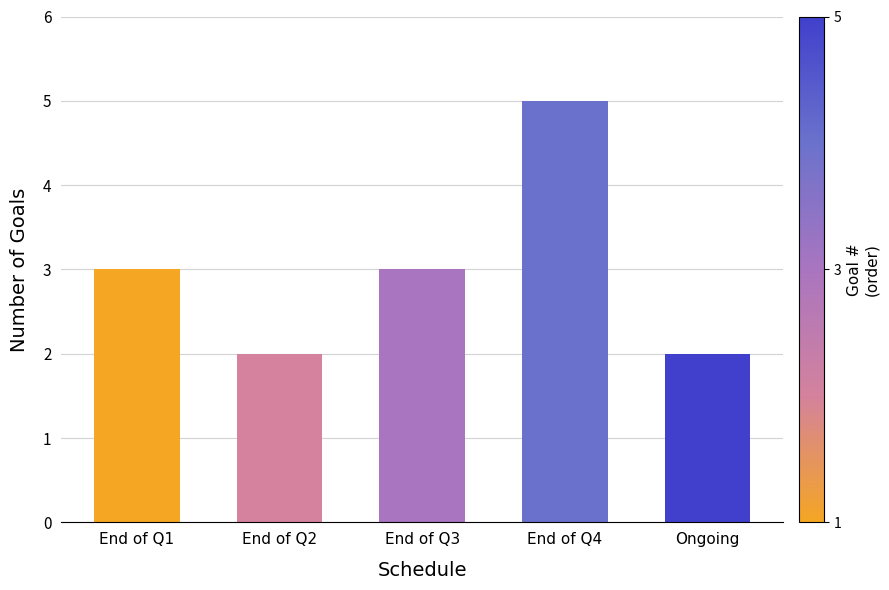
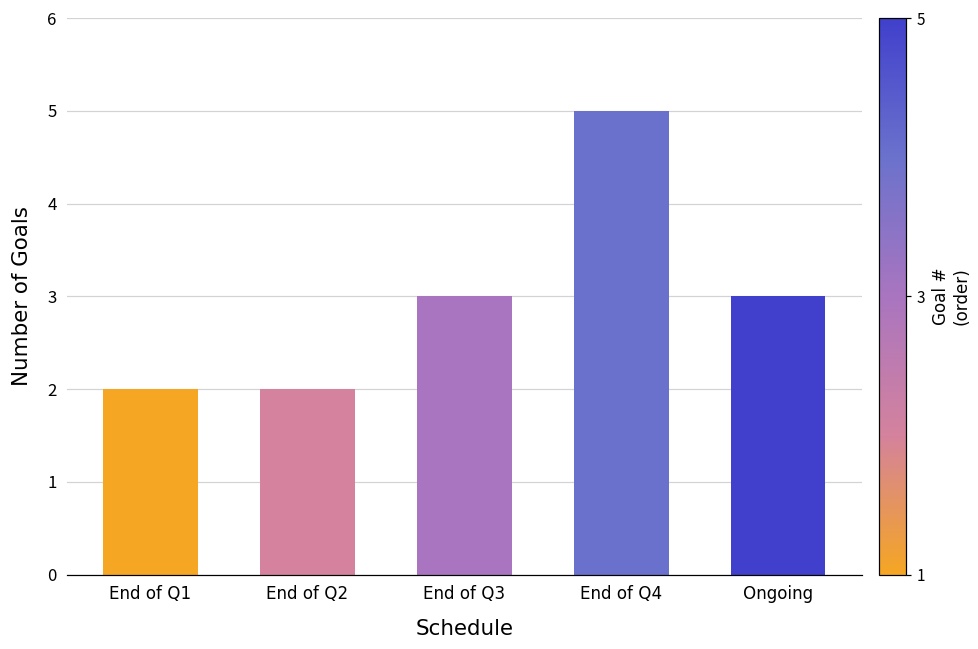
End of Q1: 3 -> 2
Ongoing: 2 -> 3
